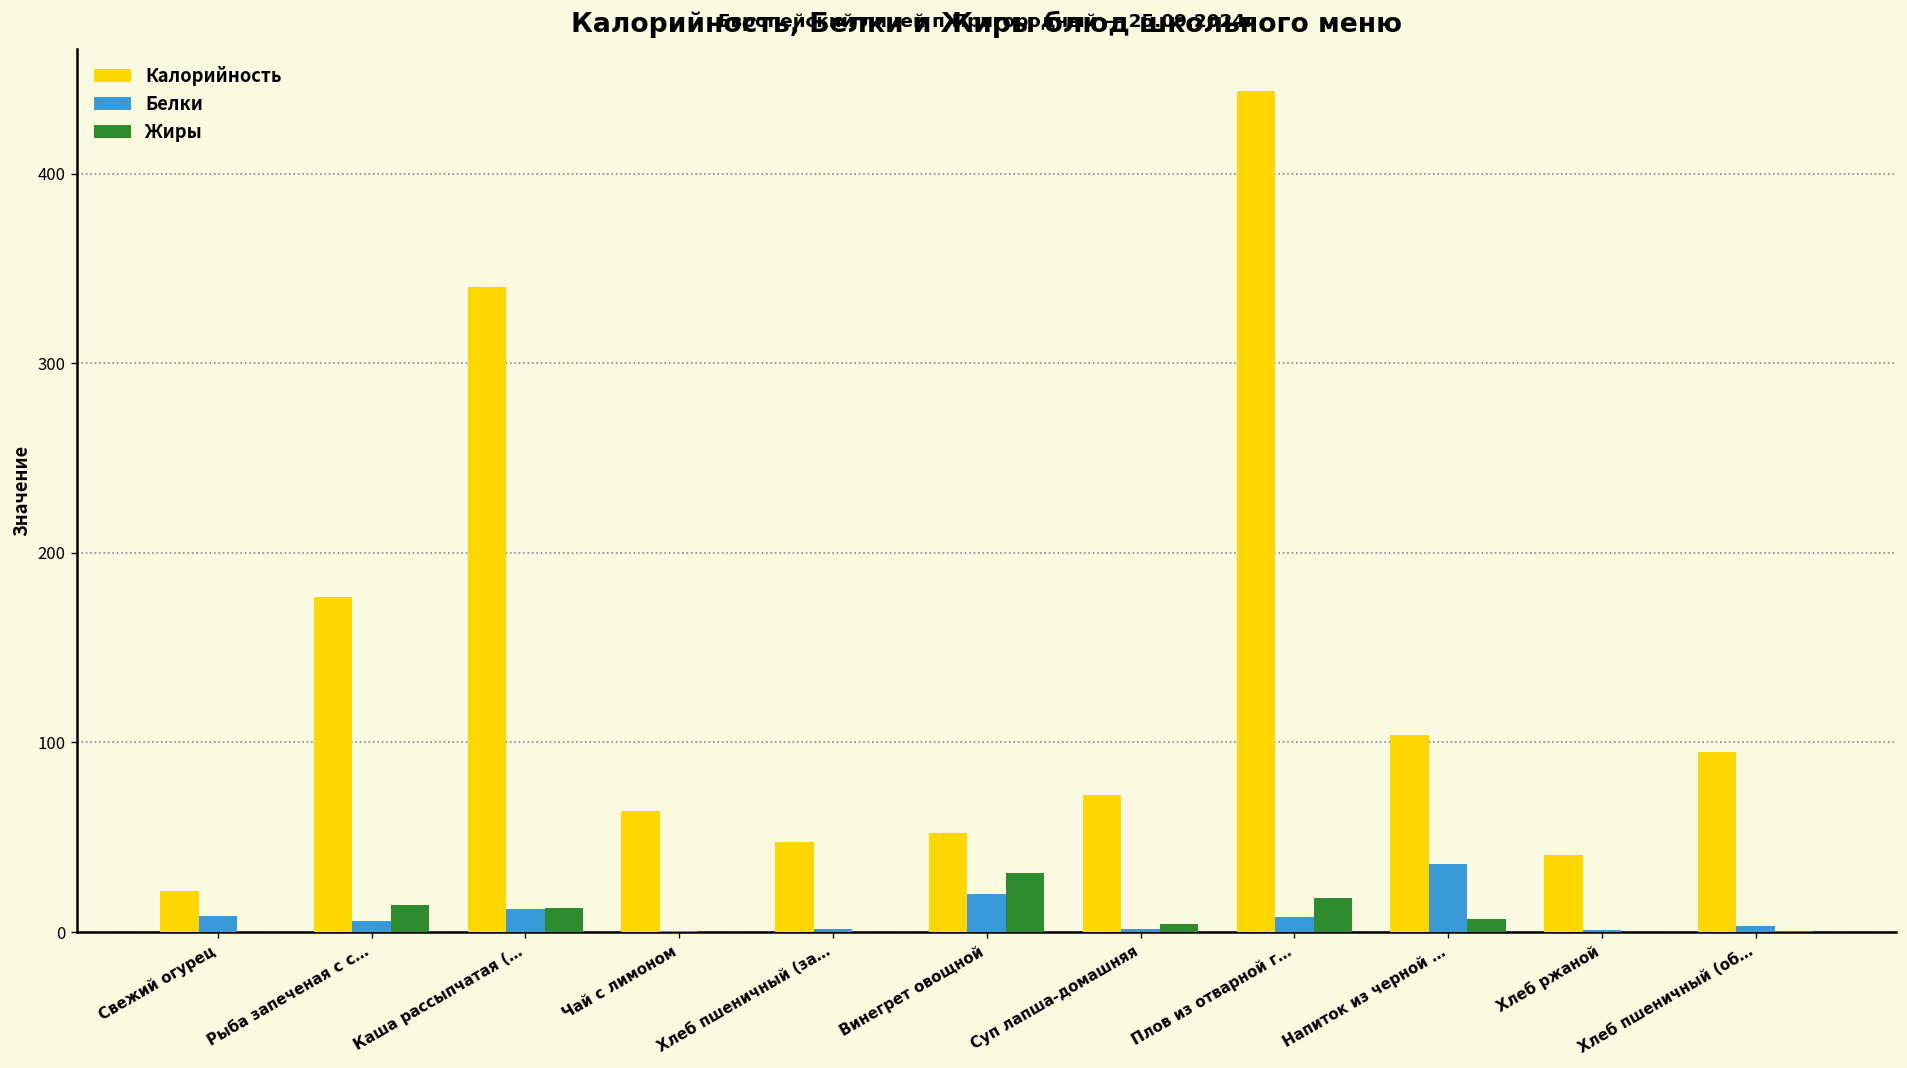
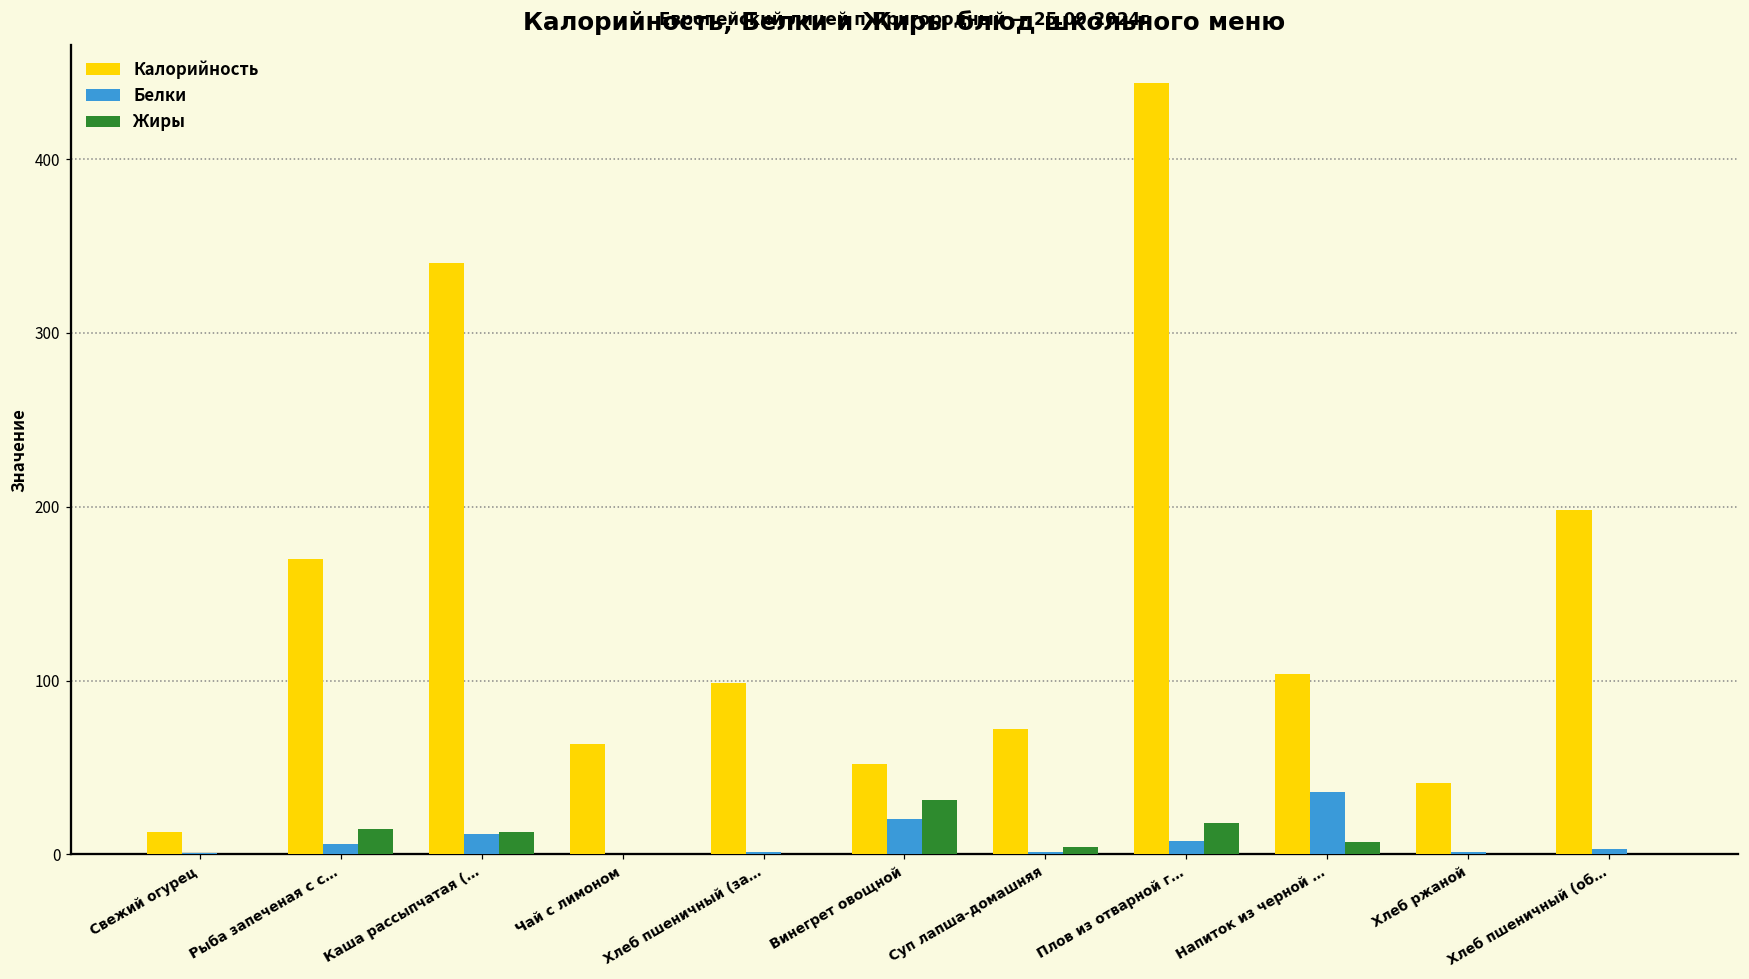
Калорийность, Свежий огурец: 21 -> 13
Белки, Свежий огурец: 8 -> 1
Калорийность, Рыба запеченая с с…: 177 -> 170
Калорийность, Хлеб пшеничный (за…: 47 -> 99
Калорийность, Хлеб пшеничный (об…: 95 -> 198
